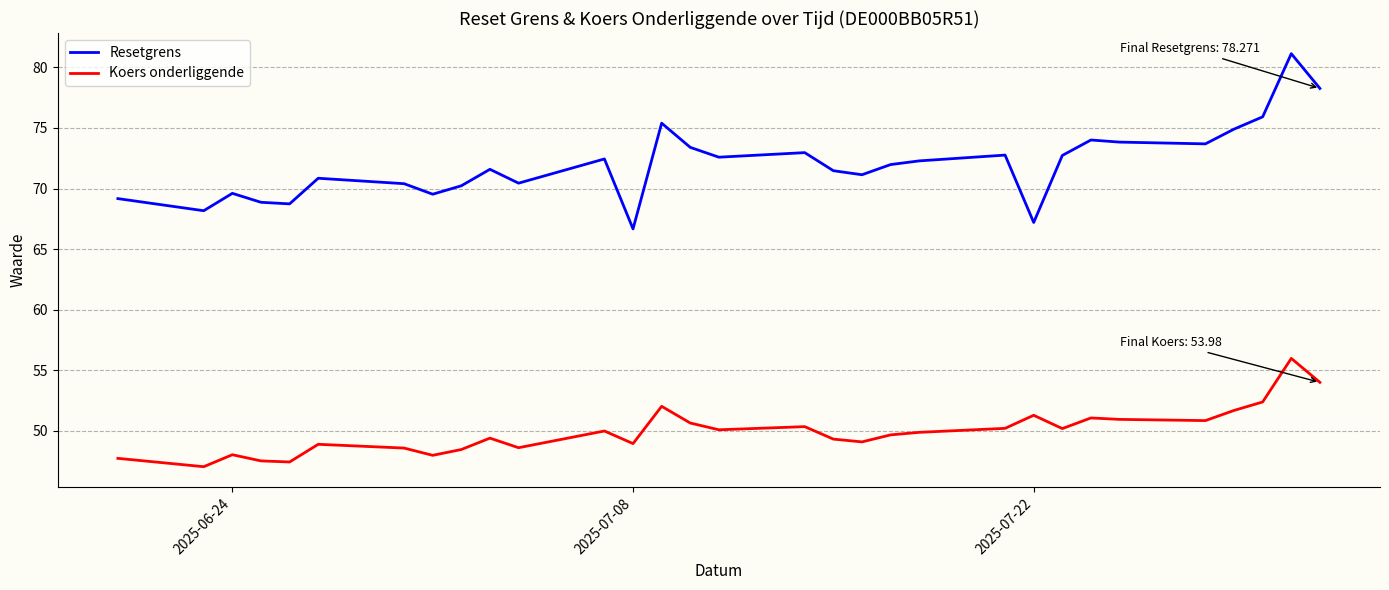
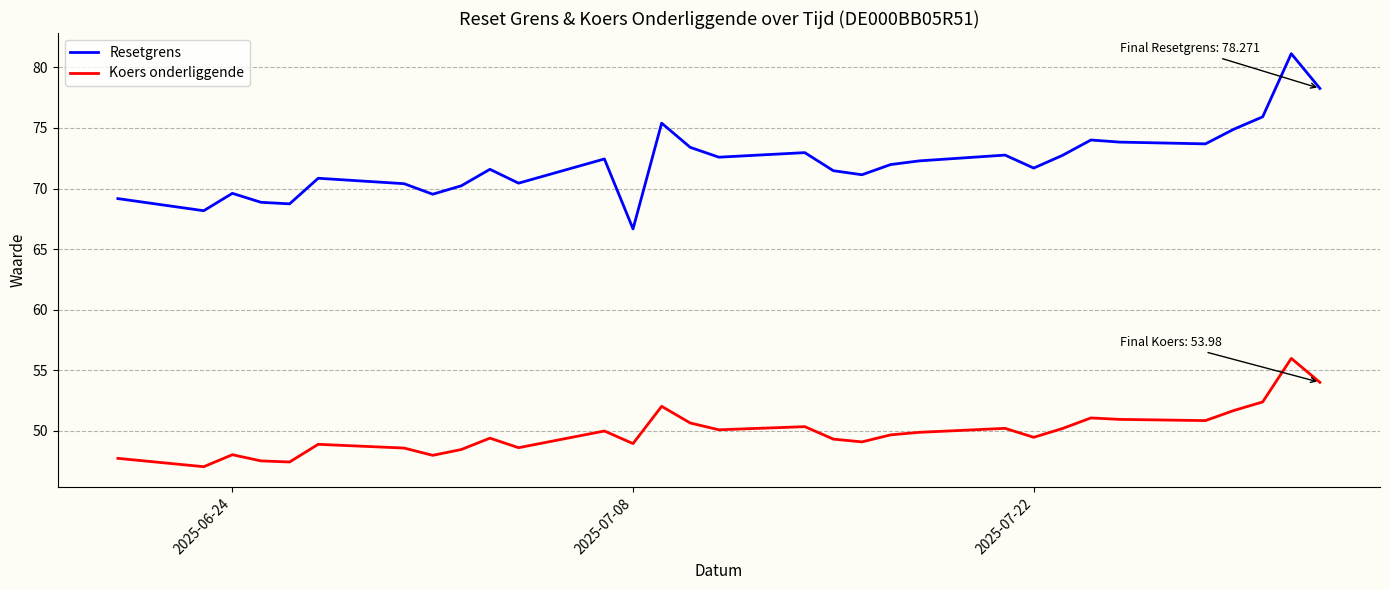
Resetgrens, 2025-07-22: 67.2 -> 71.7
Koers onderliggende, 2025-07-22: 51.3 -> 49.4
